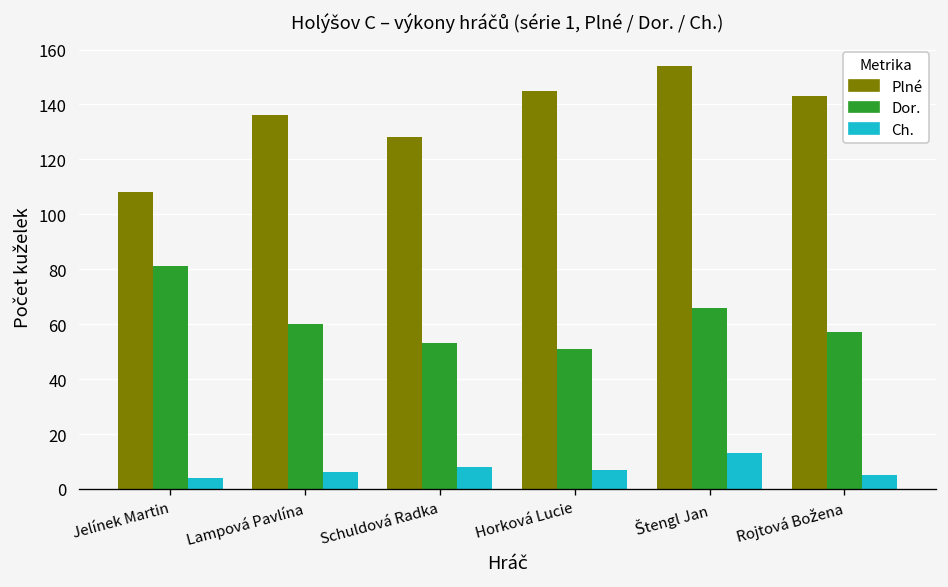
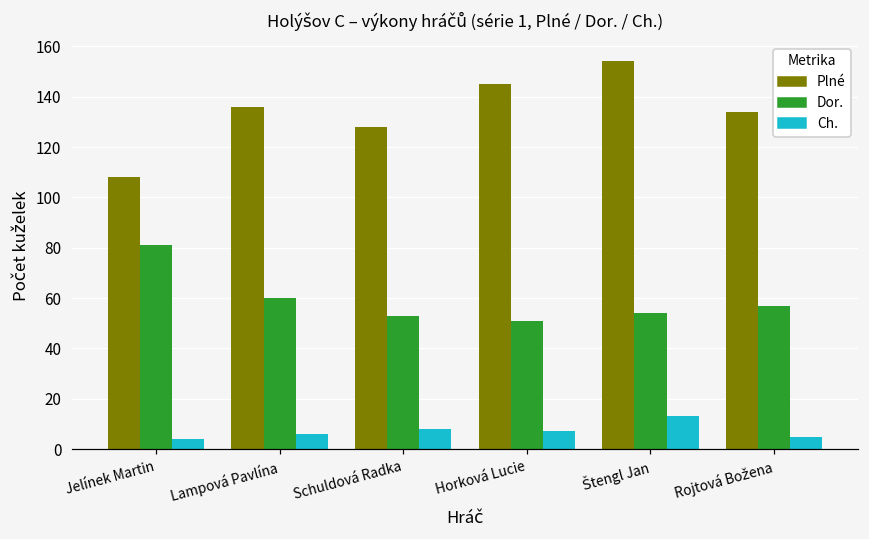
Dor., Štengl Jan: 66 -> 54
Plné, Rojtová Božena: 143 -> 134
